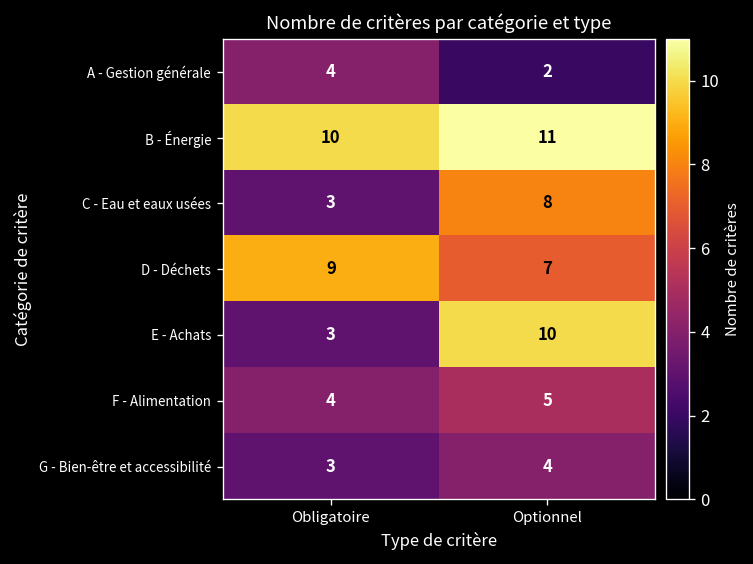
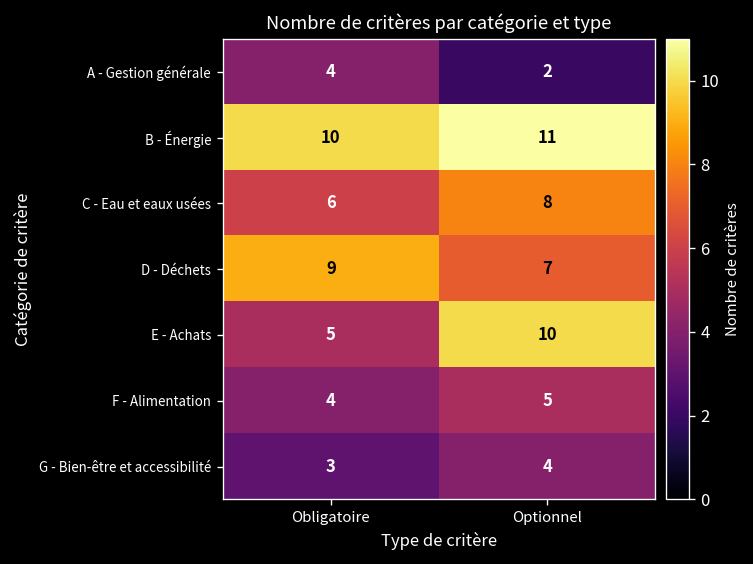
C - Eau et eaux usées, Obligatoire: 3 -> 6
E - Achats, Obligatoire: 3 -> 5
